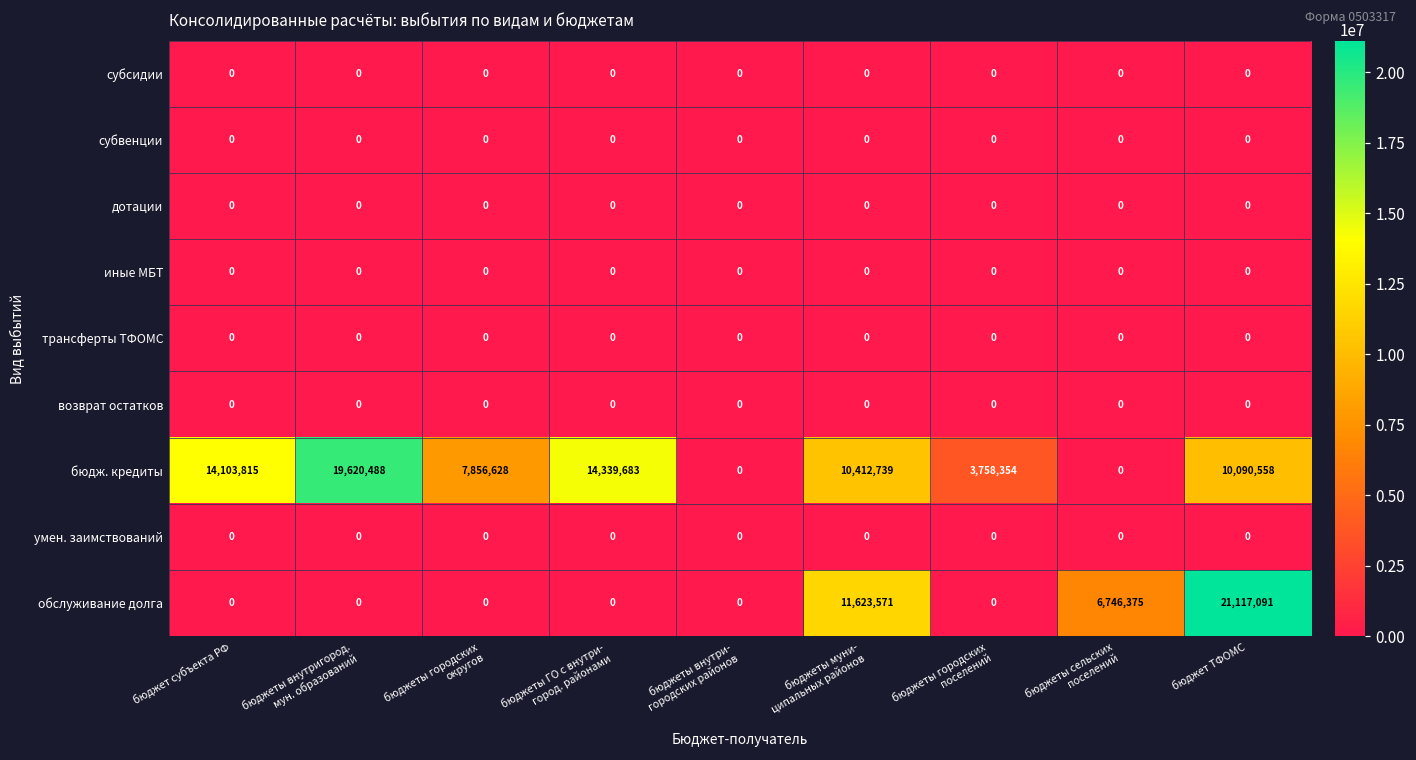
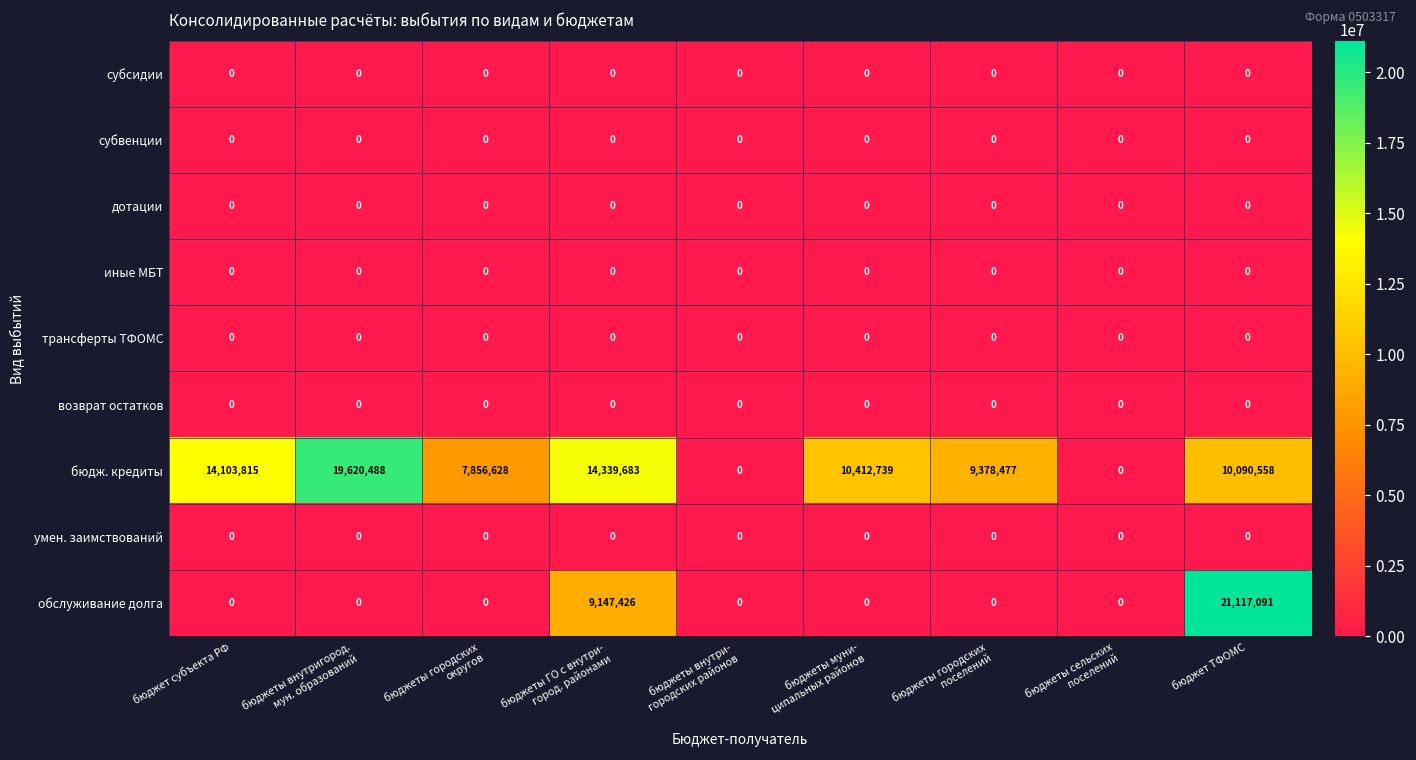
бюдж. кредиты, бюджеты городских поселений: 3,758,354 -> 9,378,477
обслуживание долга, бюджеты ГО с внутри- город. районами: 0 -> 9,147,426
обслуживание долга, бюджеты муни- ципальных районов: 11,623,571 -> 0
обслуживание долга, бюджеты сельских поселений: 6,746,375 -> 0
